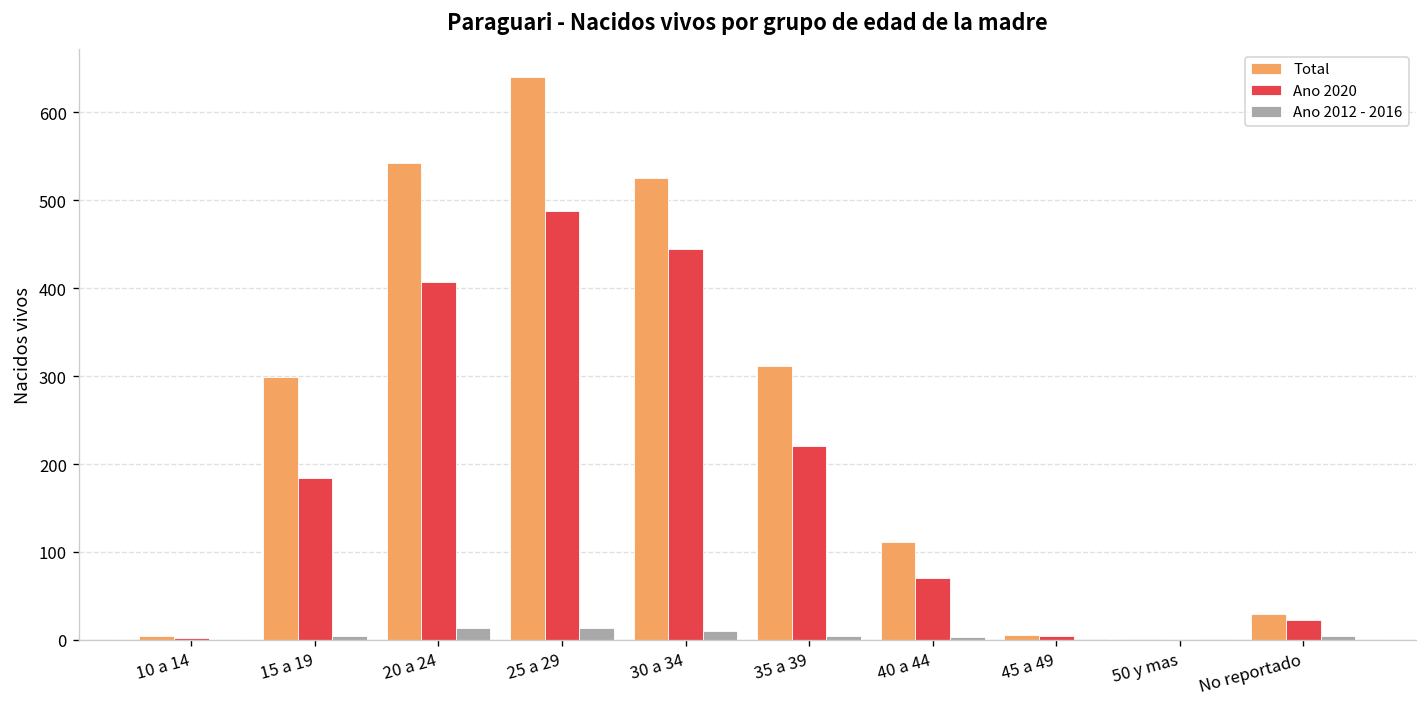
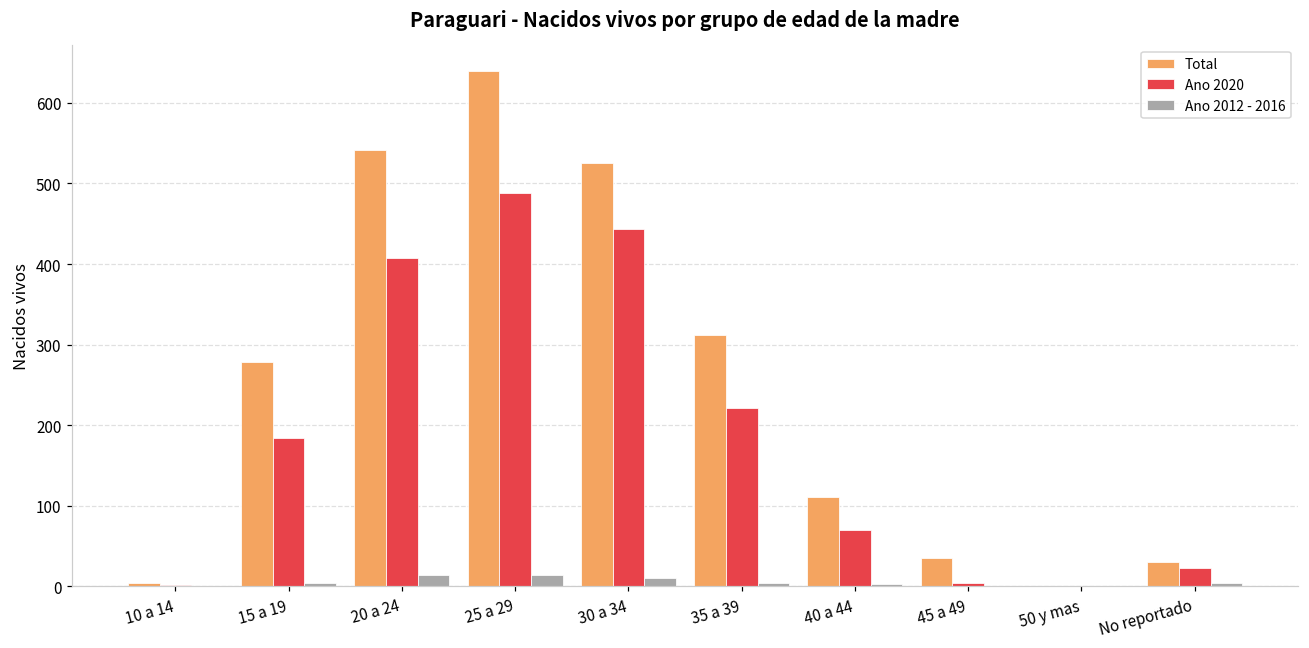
Total, 15 a 19: 300 -> 280
Total, 45 a 49: 10 -> 40
